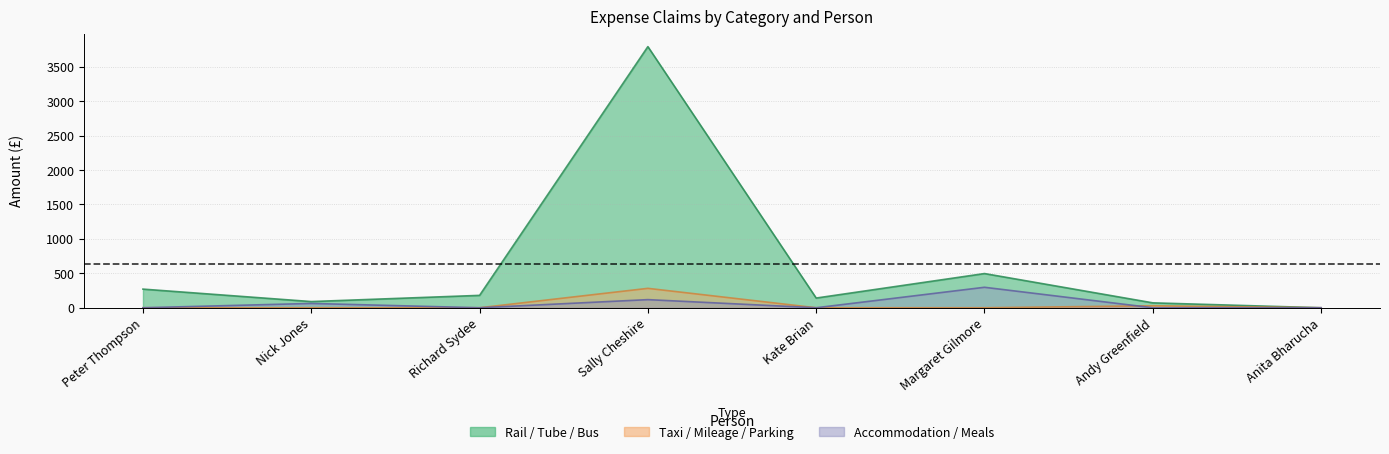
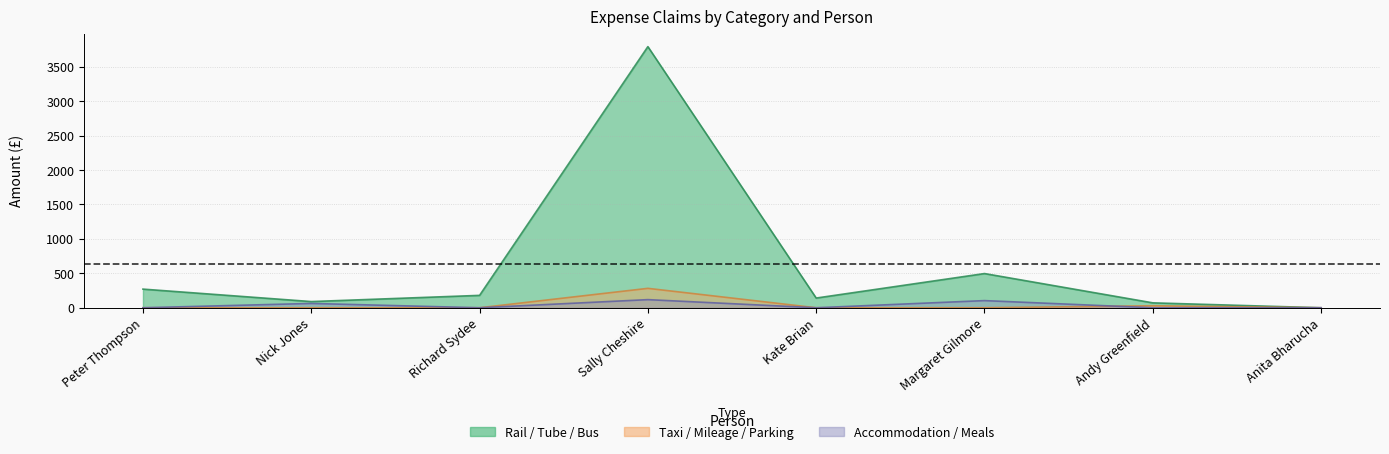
Accommodation / Meals, Margaret Gilmore: 300 -> 100
